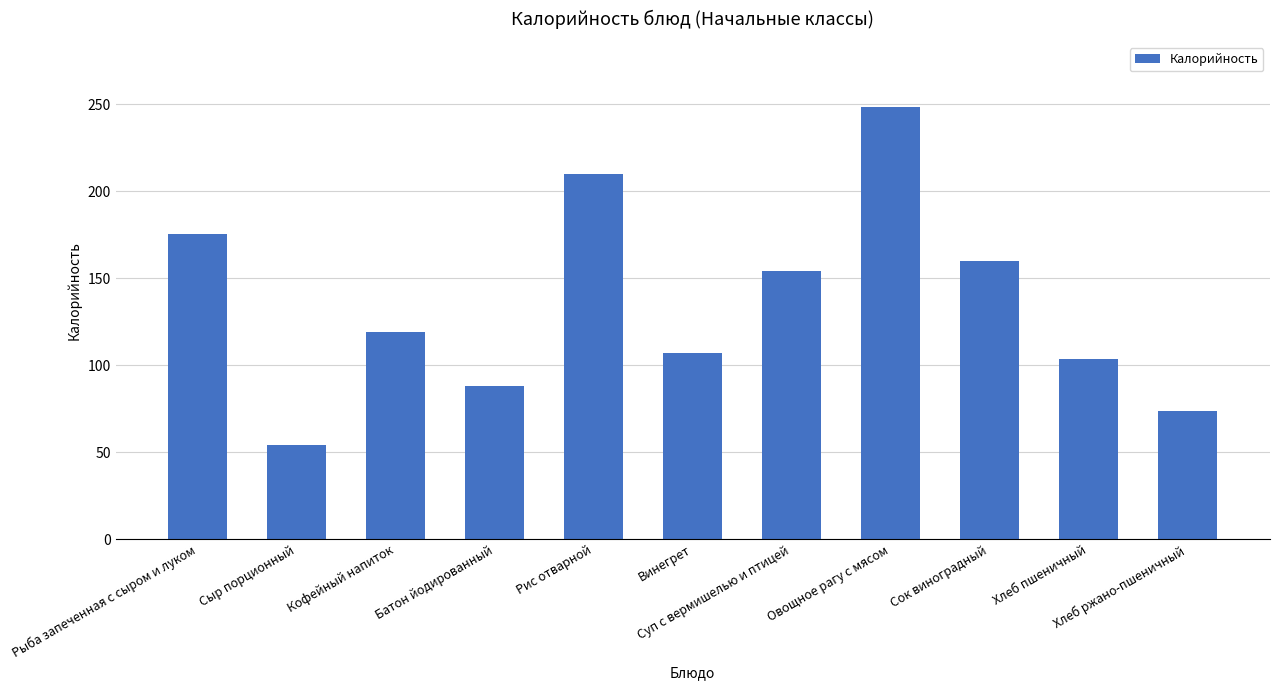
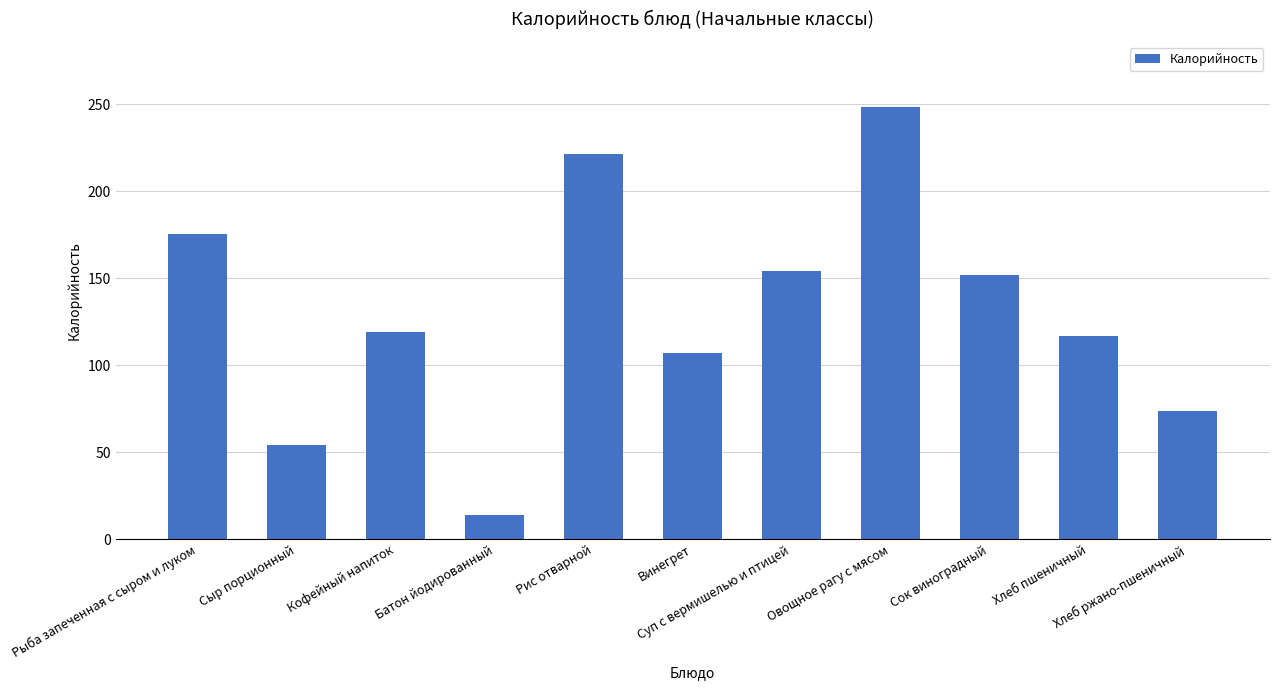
Батон йодированный: 88 -> 14
Рис отварной: 210 -> 221
Сок виноградный: 160 -> 152
Хлеб пшеничный: 103 -> 117
